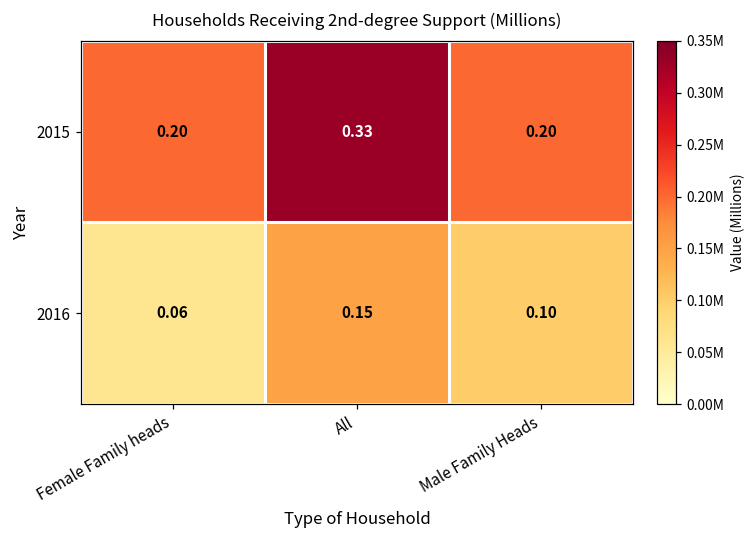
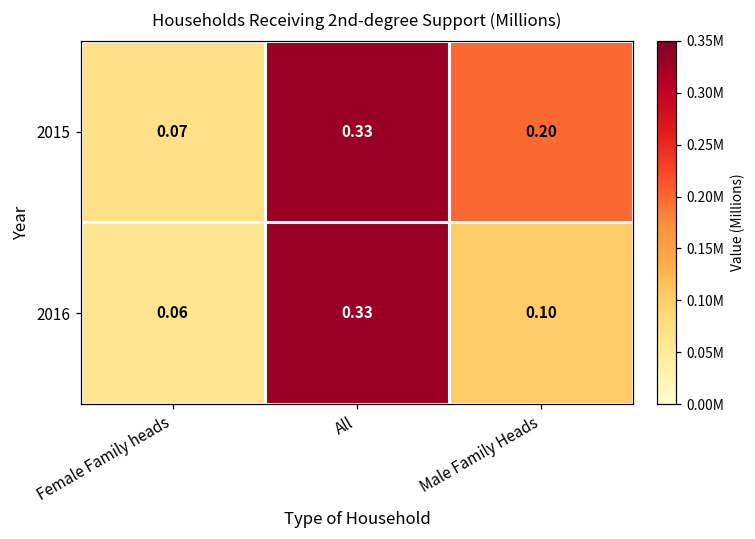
2015, Female Family heads: 0.20 -> 0.07
2016, All: 0.15 -> 0.33
